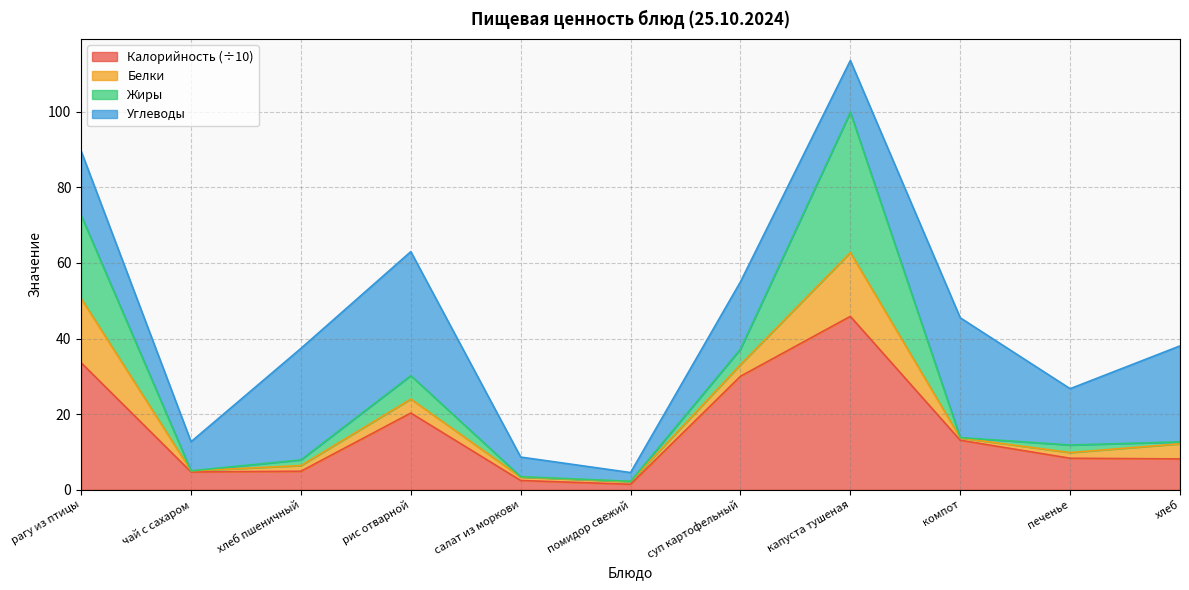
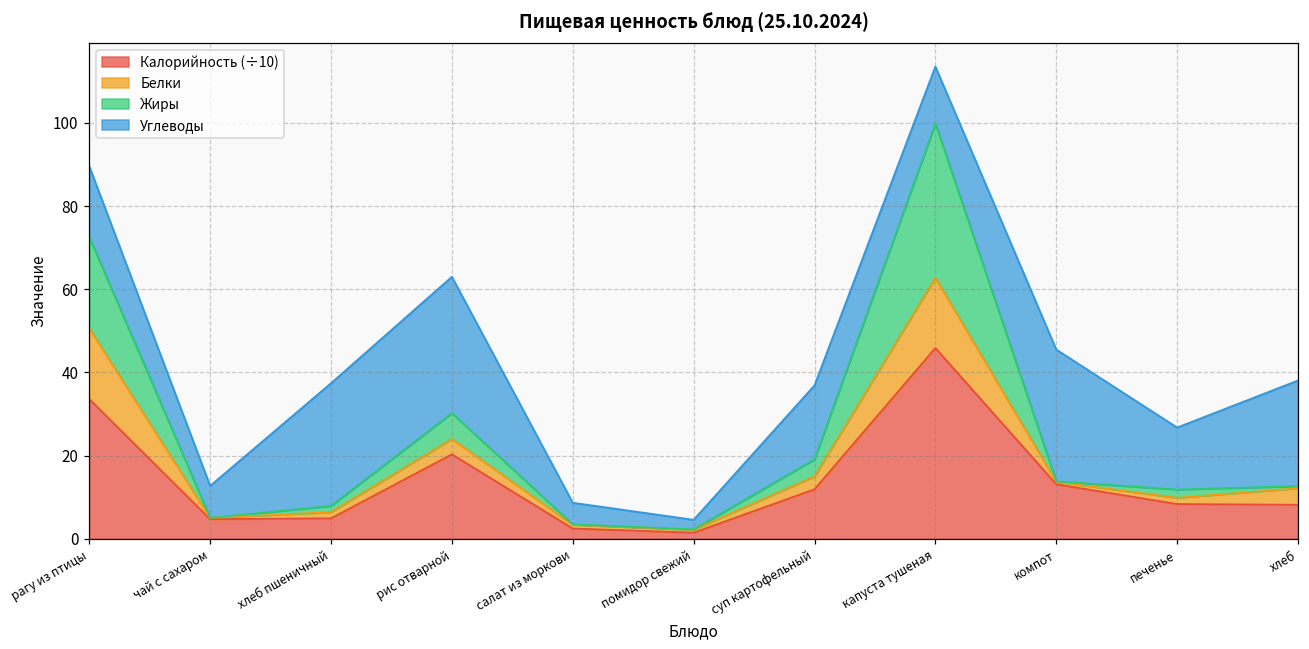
Калорийность (÷10), суп картофельный: 30 -> 12
